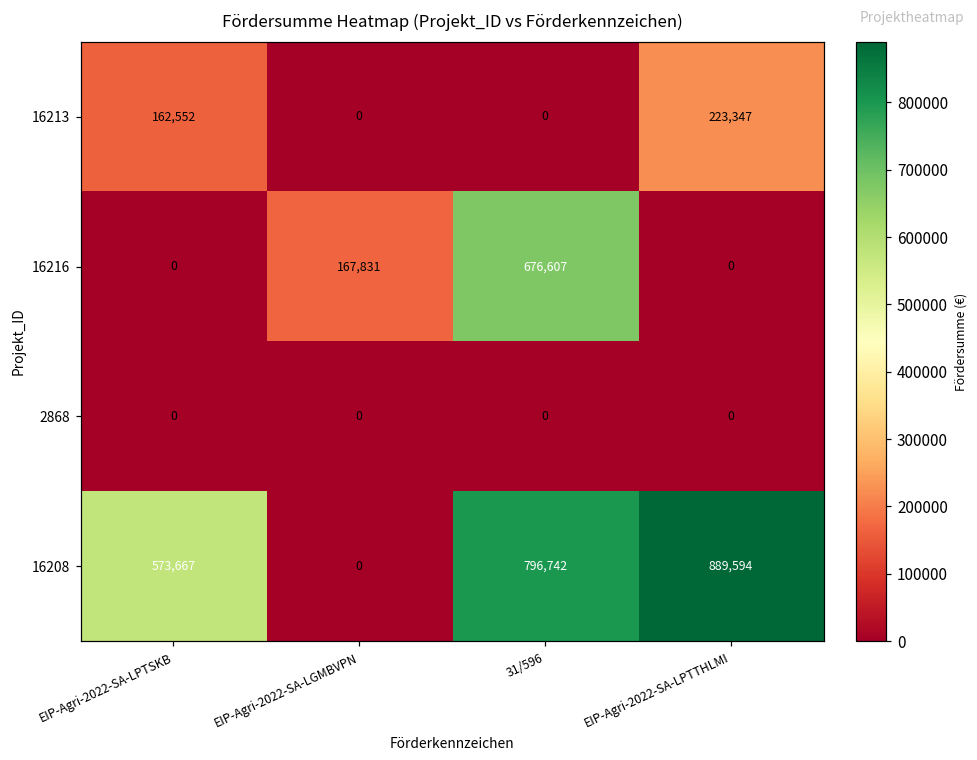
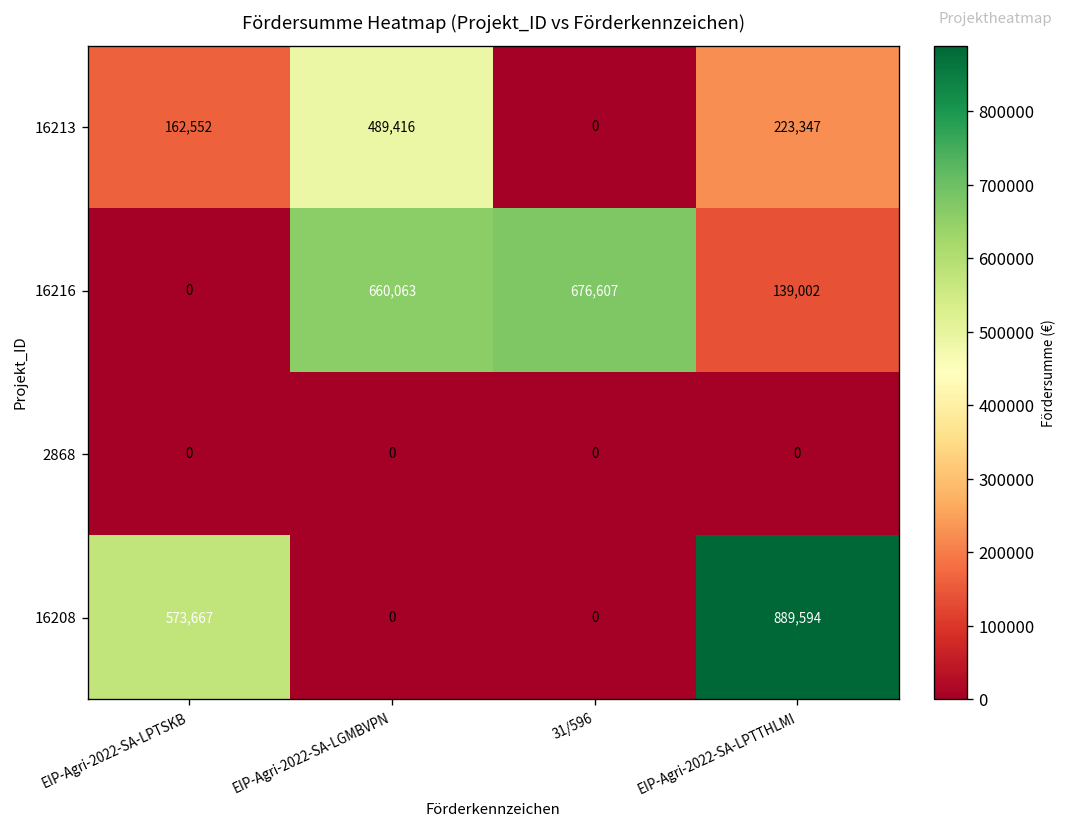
16213, EIP-Agri-2022-SA-LGMBVPN: 0 -> 489,416
16216, EIP-Agri-2022-SA-LGMBVPN: 167,831 -> 660,063
16216, EIP-Agri-2022-SA-LPTTHLMI: 0 -> 139,002
16208, 31/596: 796,742 -> 0
